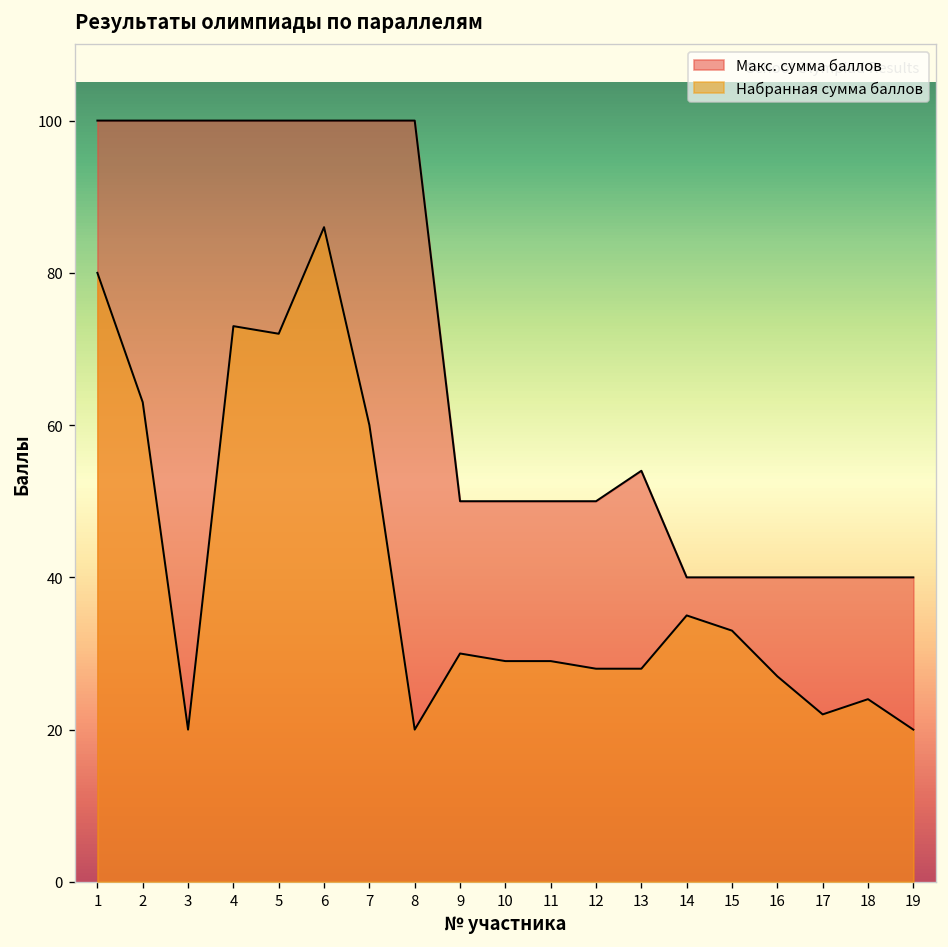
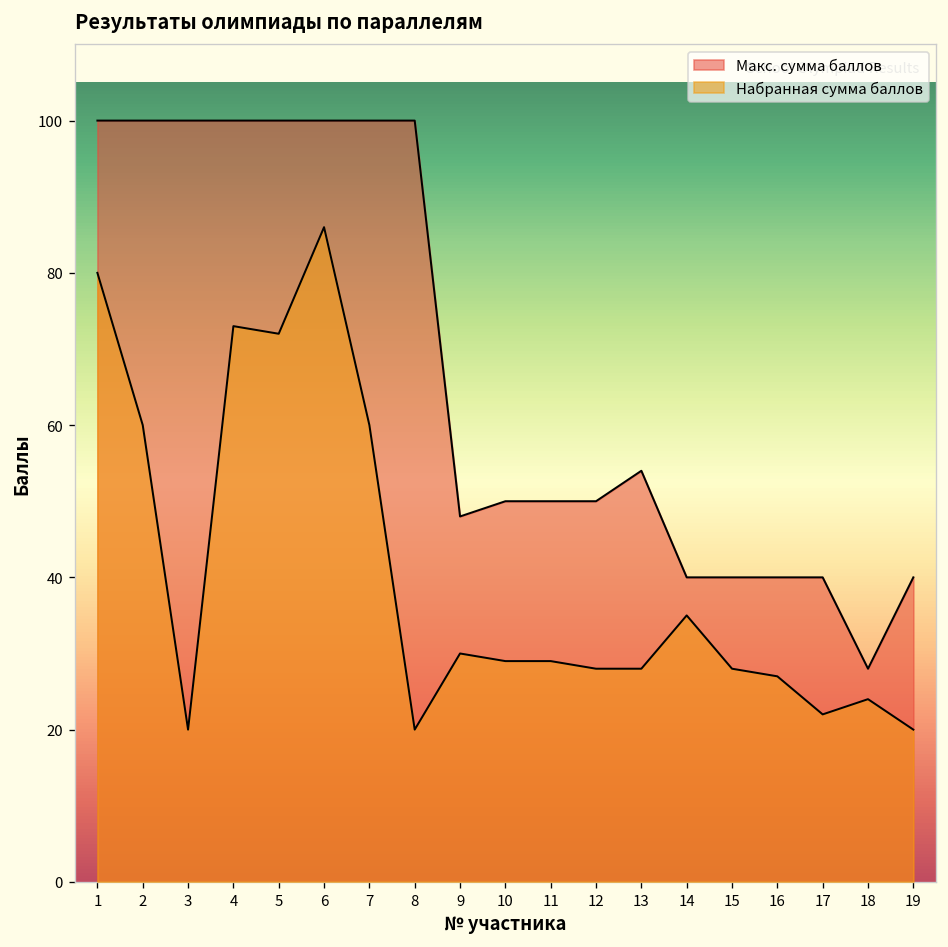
Набранная сумма баллов, 2: 63 -> 60
Макс. сумма баллов, 9: 50 -> 48
Набранная сумма баллов, 15: 33 -> 28
Макс. сумма баллов, 18: 40 -> 28
